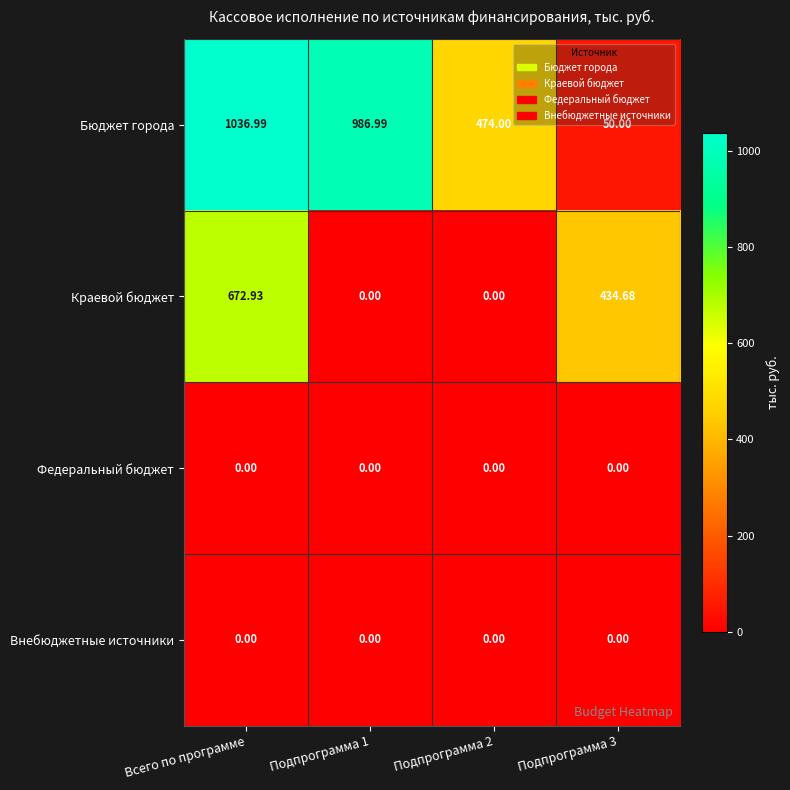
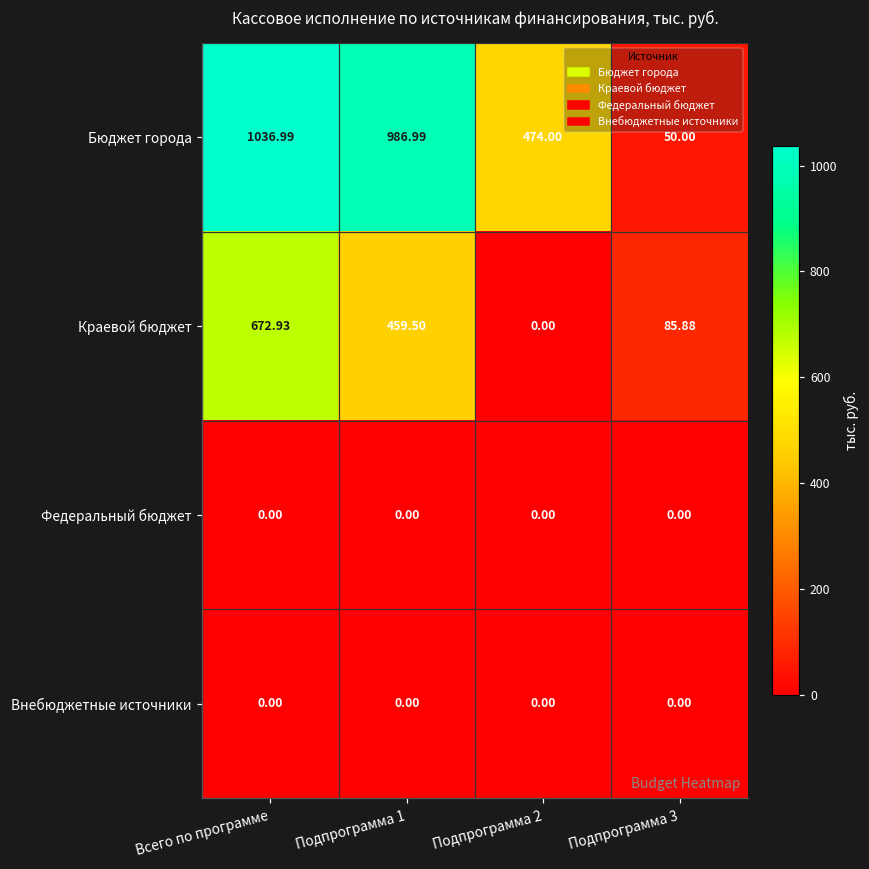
Краевой бюджет, Подпрограмма 1: 0.00 -> 459.50
Краевой бюджет, Подпрограмма 3: 434.68 -> 85.88
